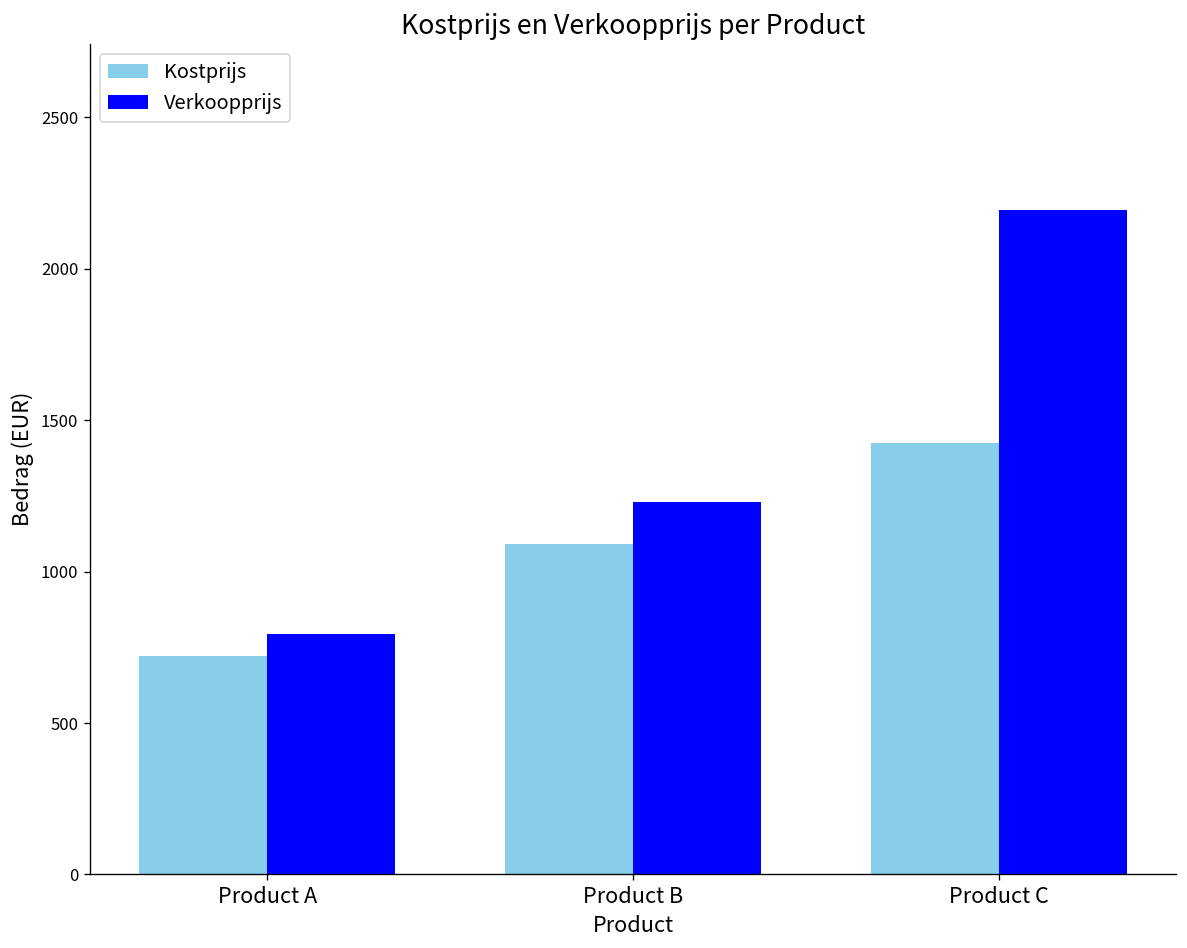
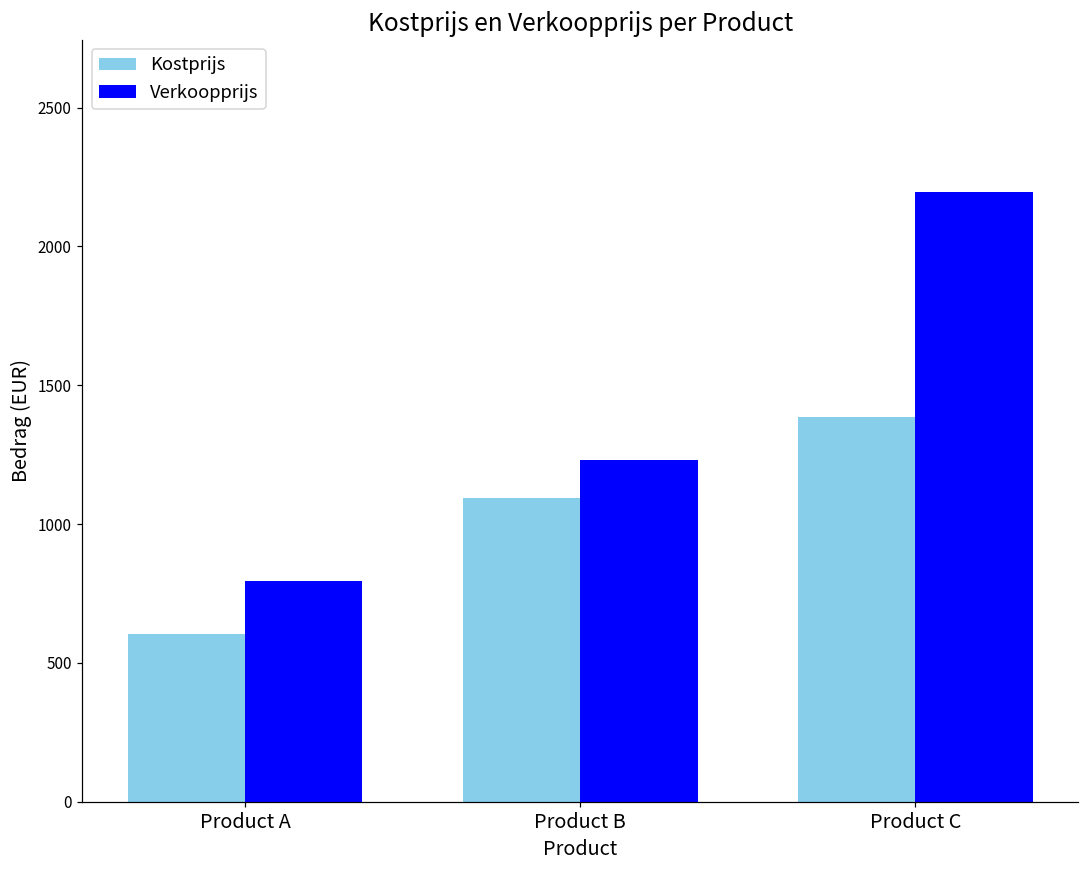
Kostprijs, Product A: 720 -> 610
Kostprijs, Product C: 1430 -> 1390
